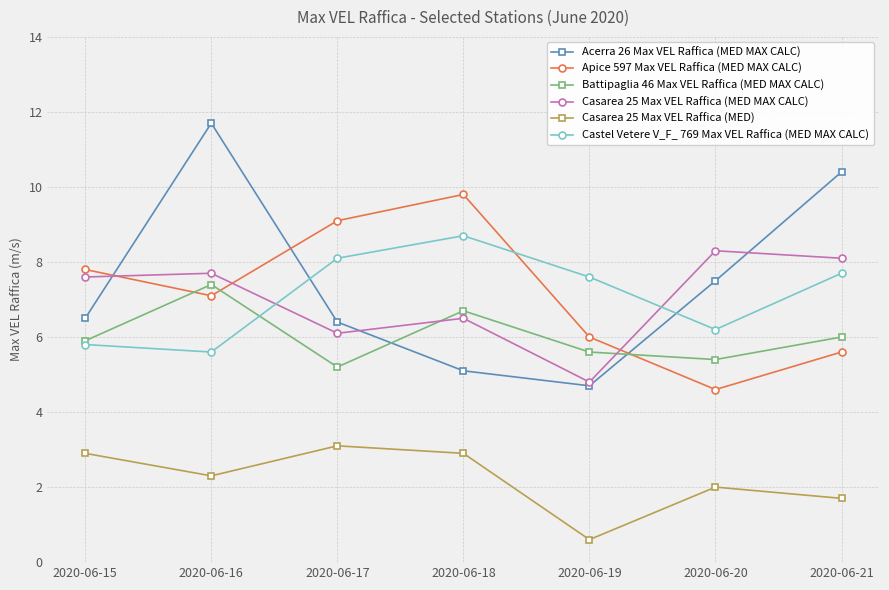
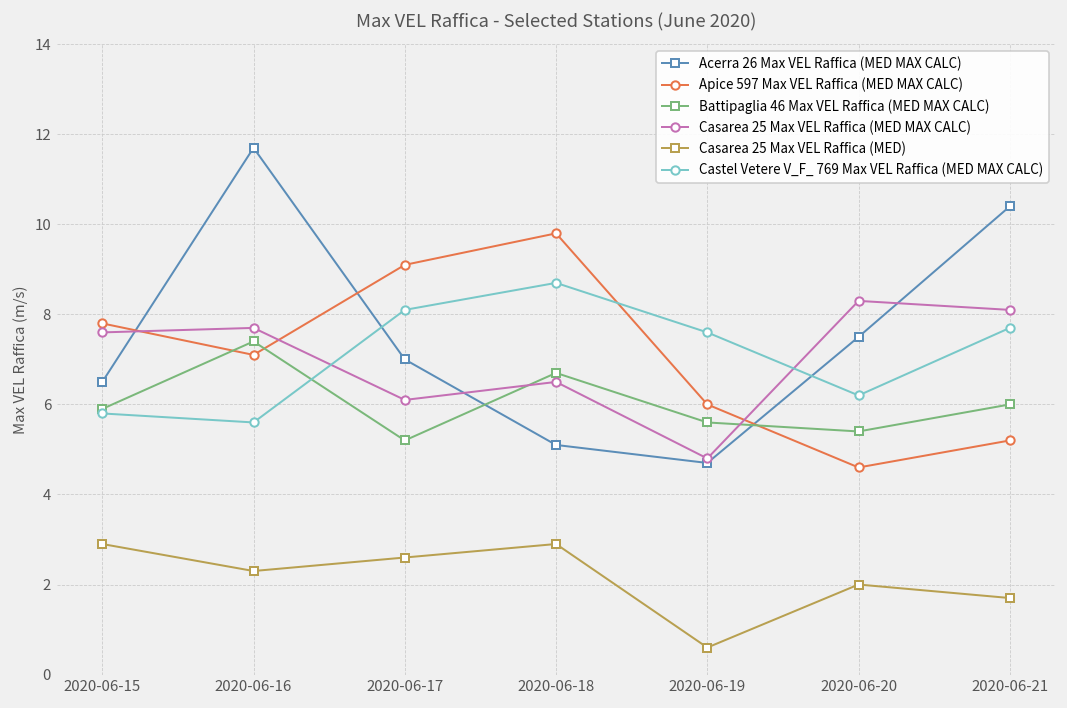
Acerra 26 Max VEL Raffica (MED MAX CALC), 2020-06-17: 6.4 -> 7.0
Casarea 25 Max VEL Raffica (MED), 2020-06-17: 3.1 -> 2.6
Apice 597 Max VEL Raffica (MED MAX CALC), 2020-06-21: 5.6 -> 5.2
